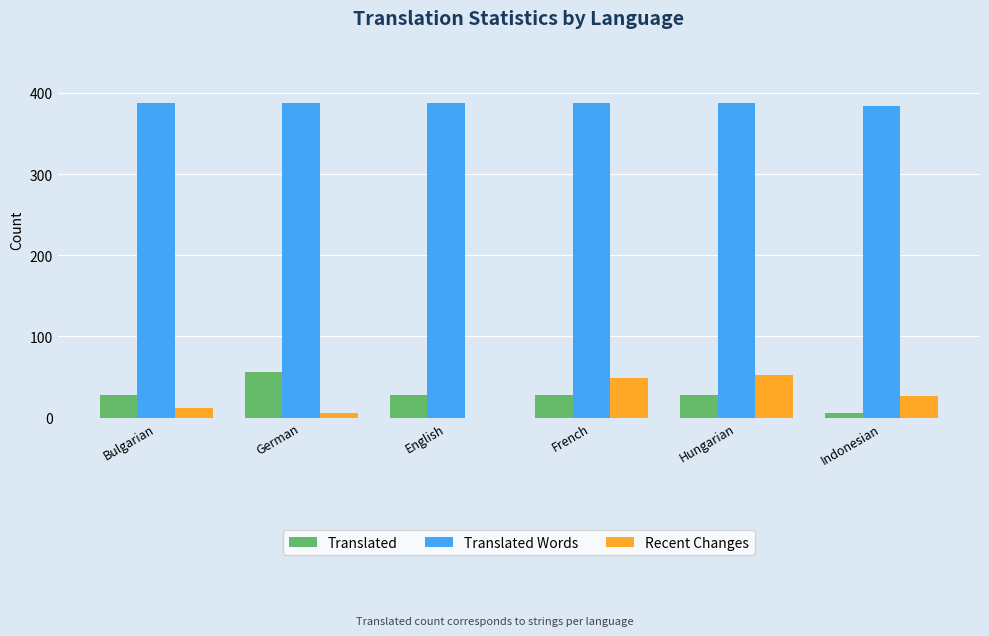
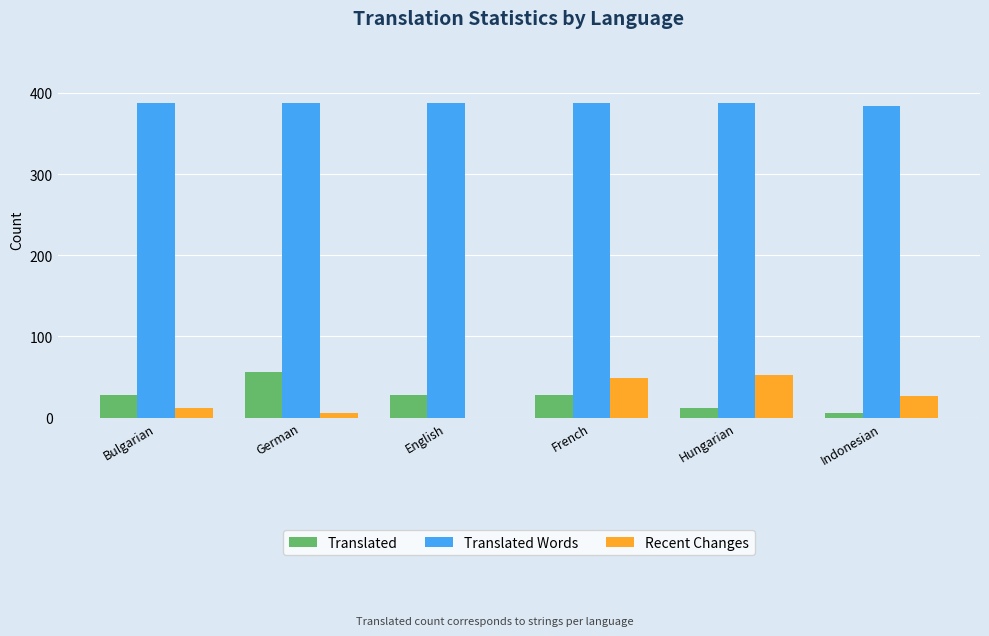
Translated, Hungarian: 30 -> 10
